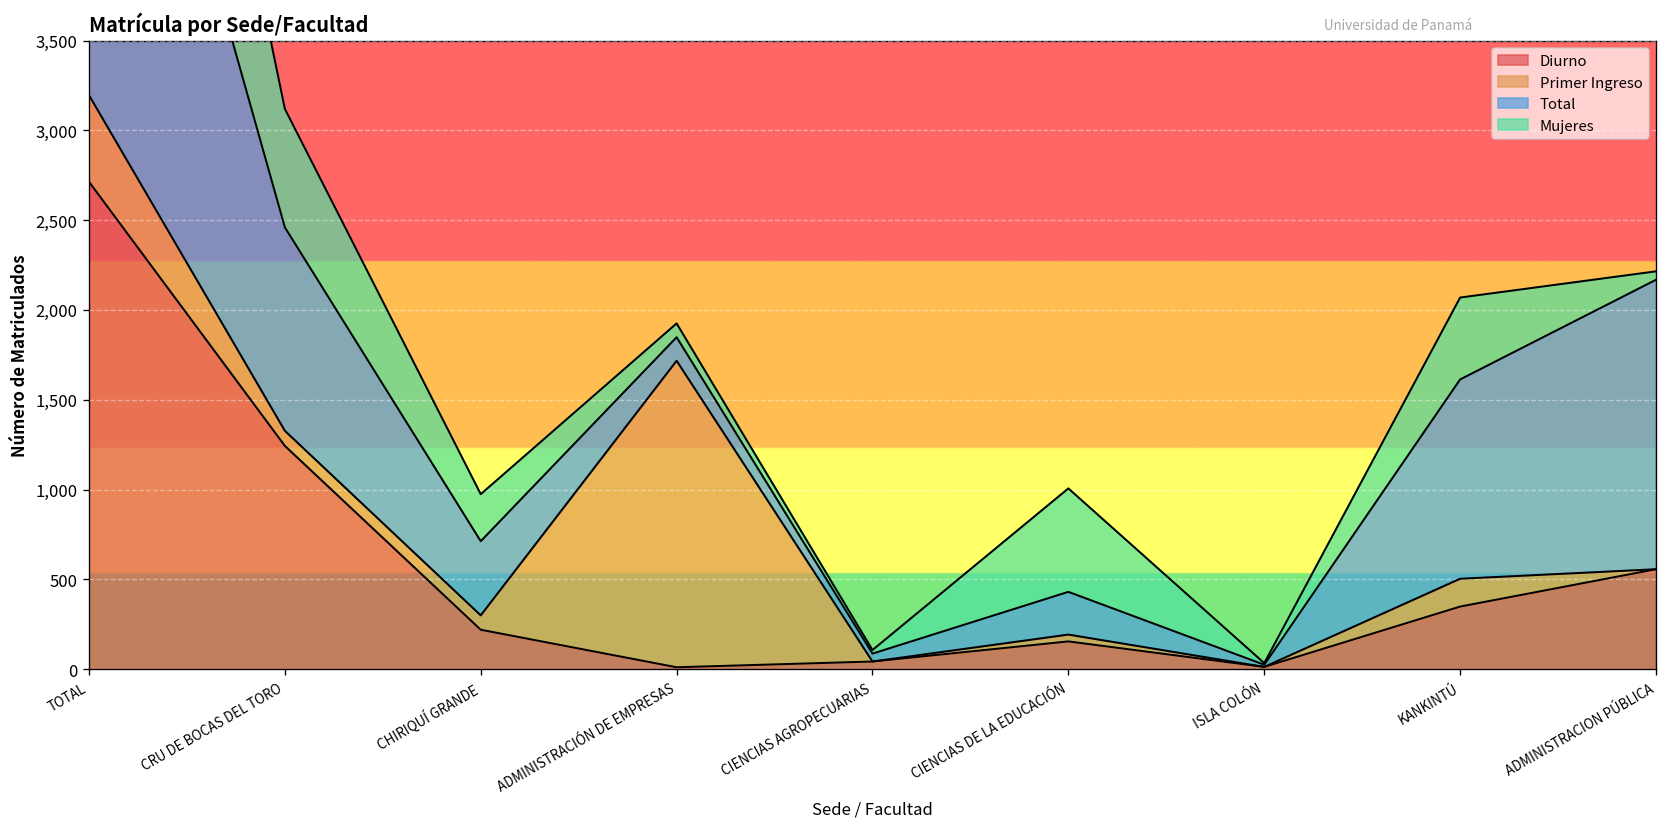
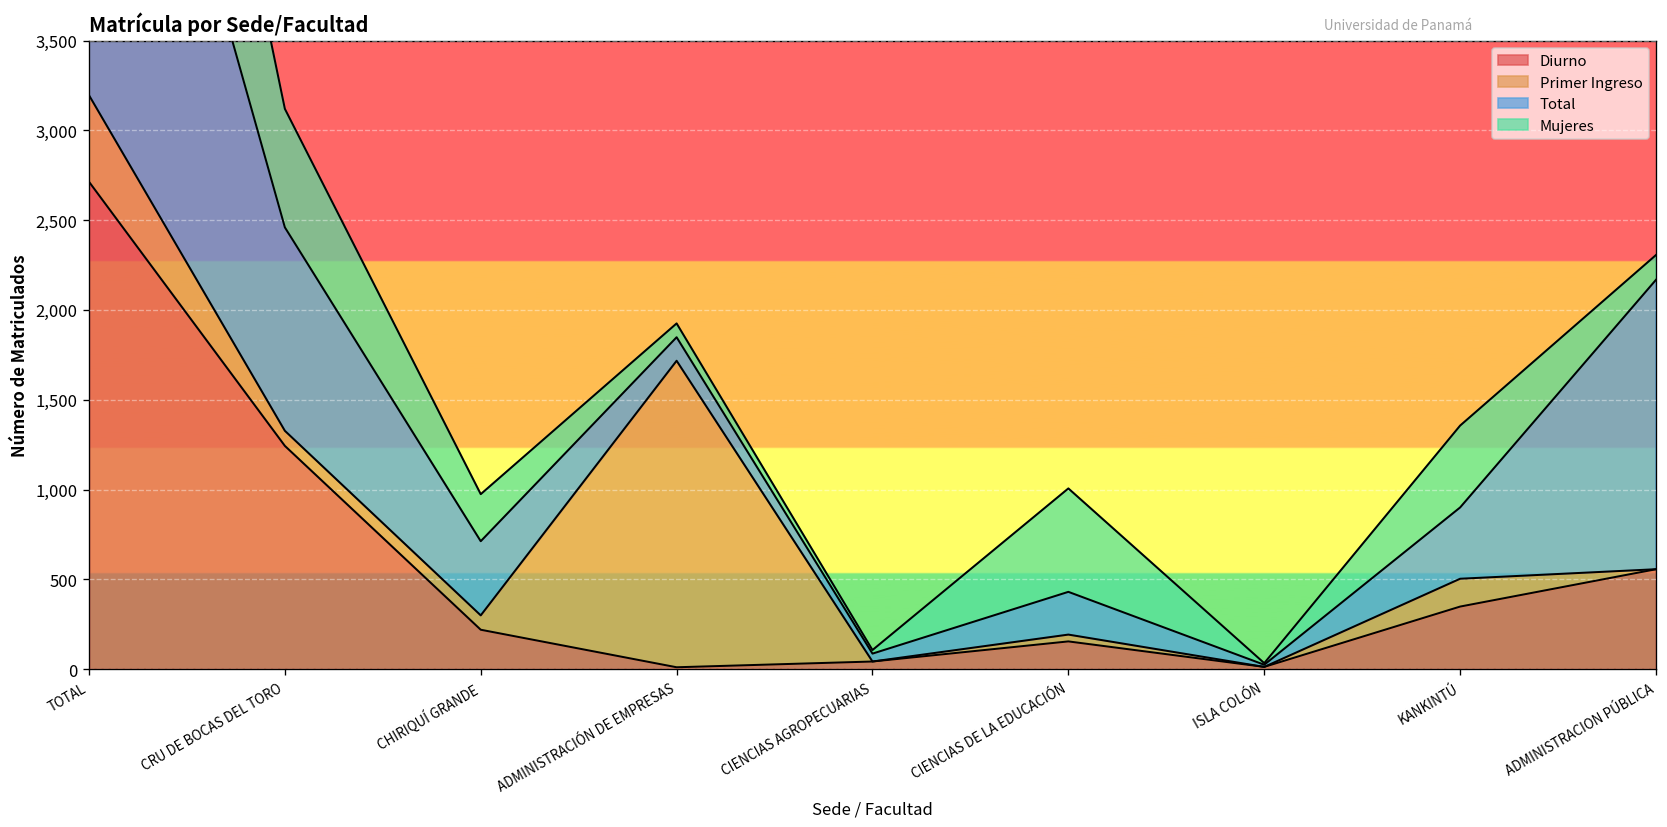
Total, KANKINTÚ: 1,110 -> 400
Mujeres, ADMINISTRACION PÚBLICA: 50 -> 140
